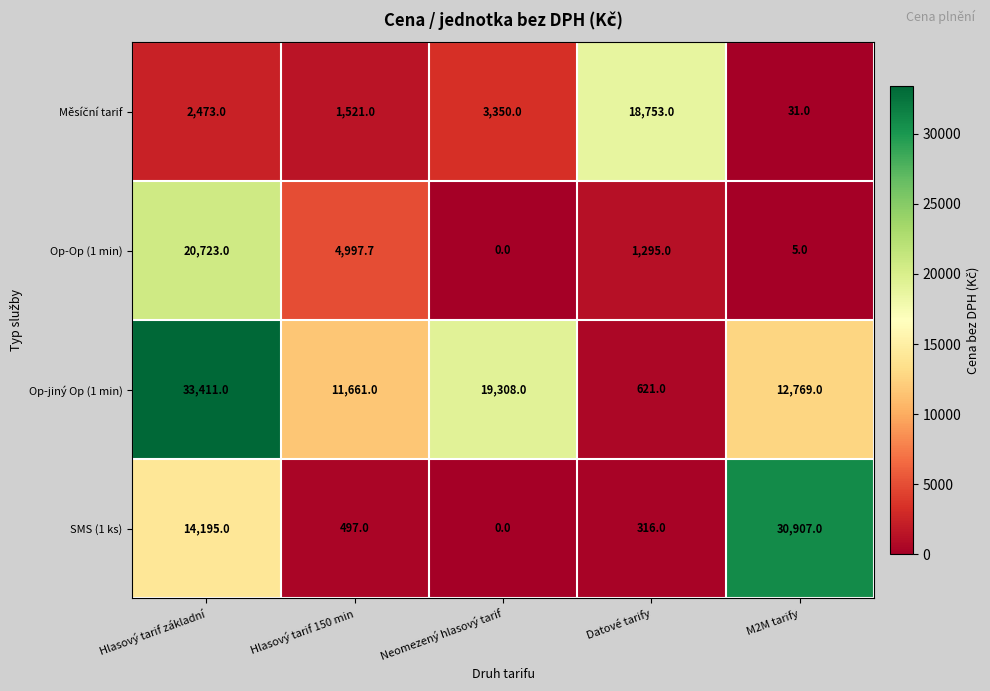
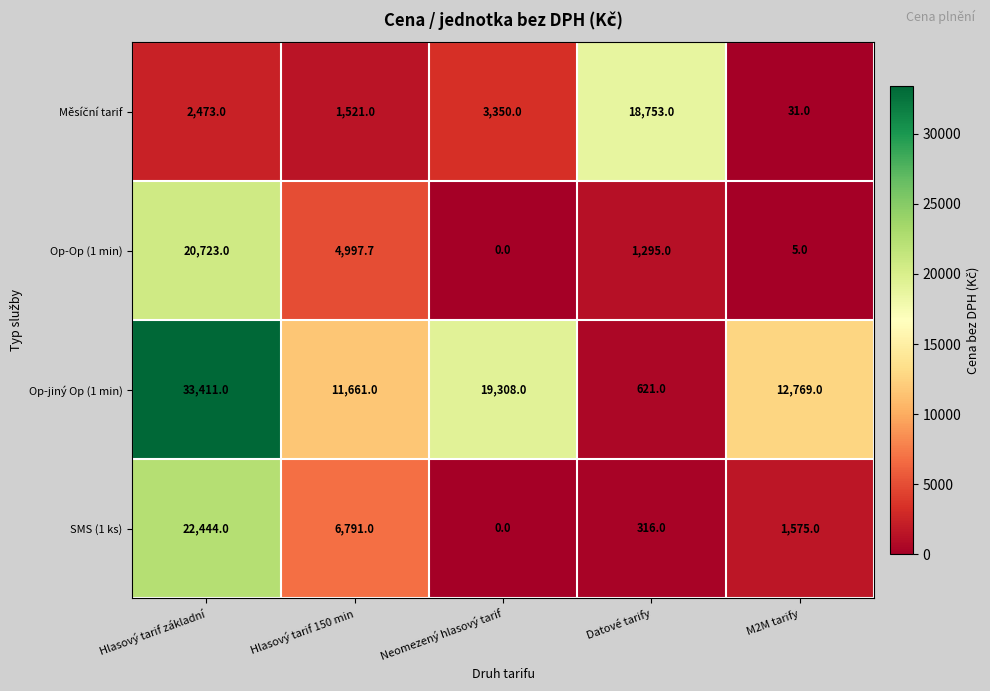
SMS (1 ks), Hlasový tarif základní: 14,195.0 -> 22,444.0
SMS (1 ks), Hlasový tarif 150 min: 497.0 -> 6,791.0
SMS (1 ks), M2M tarify: 30,907.0 -> 1,575.0
